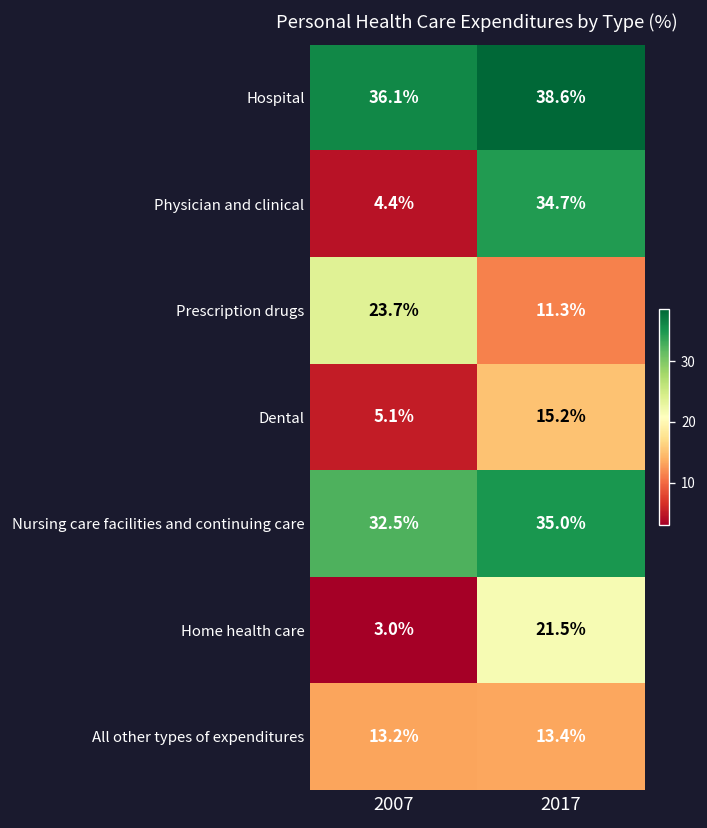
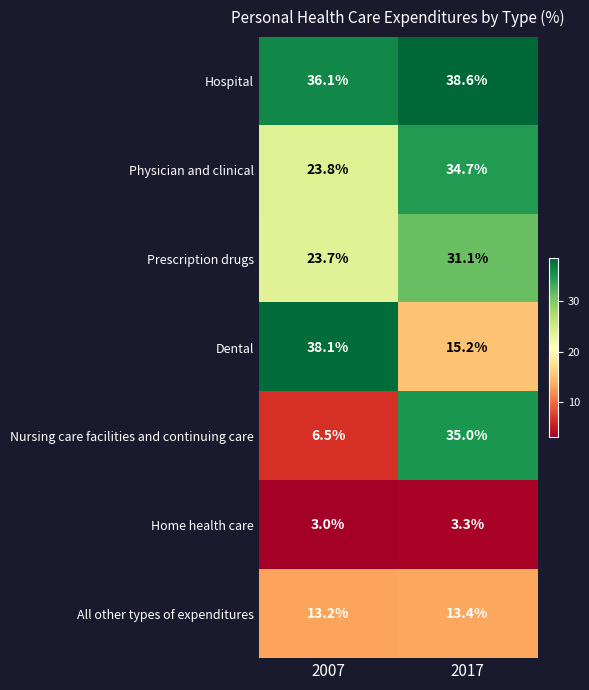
Physician and clinical, 2007: 4.4% -> 23.8%
Prescription drugs, 2017: 11.3% -> 31.1%
Dental, 2007: 5.1% -> 38.1%
Nursing care facilities and continuing care, 2007: 32.5% -> 6.5%
Home health care, 2017: 21.5% -> 3.3%
